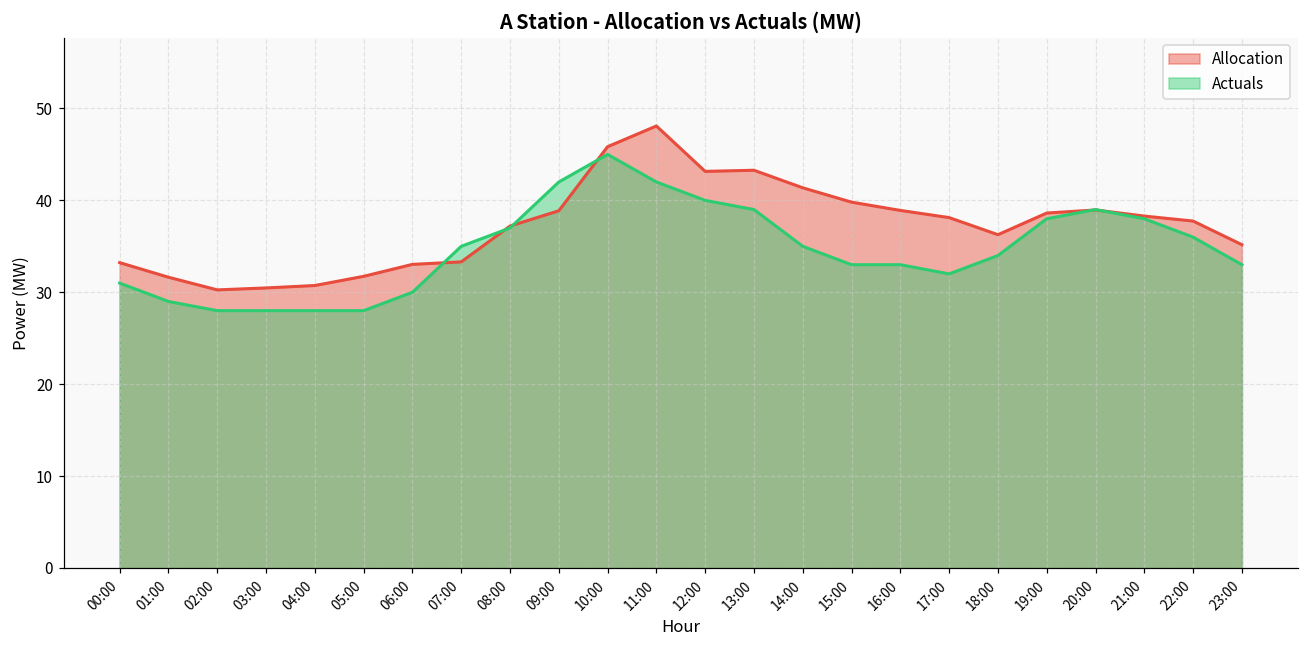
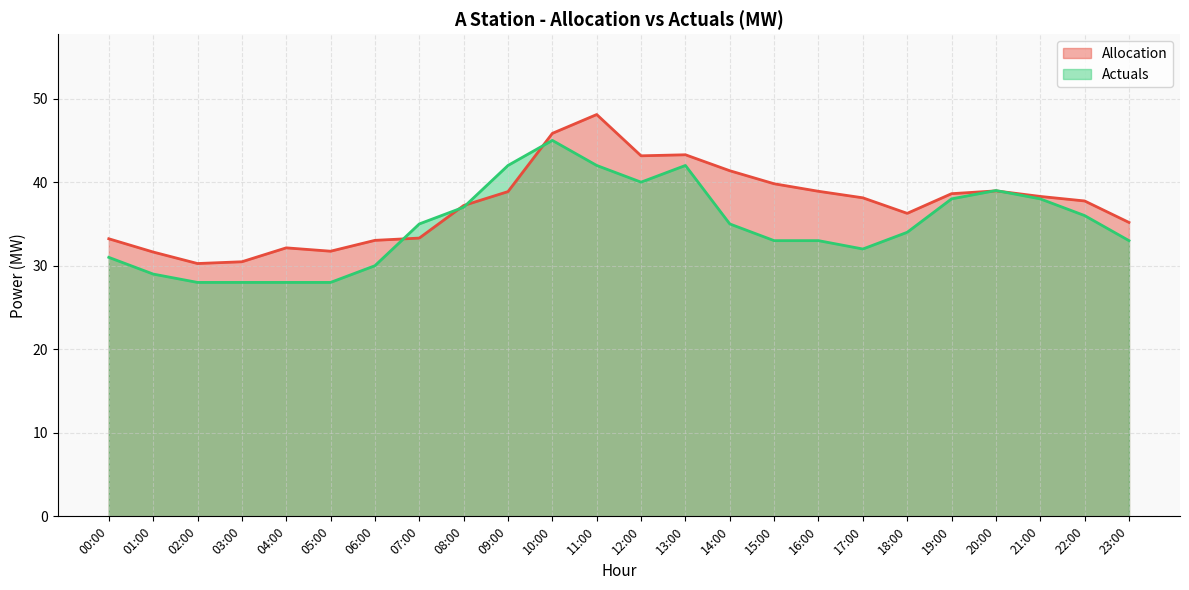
Allocation, 04:00: 31 -> 32
Actuals, 13:00: 39 -> 42
